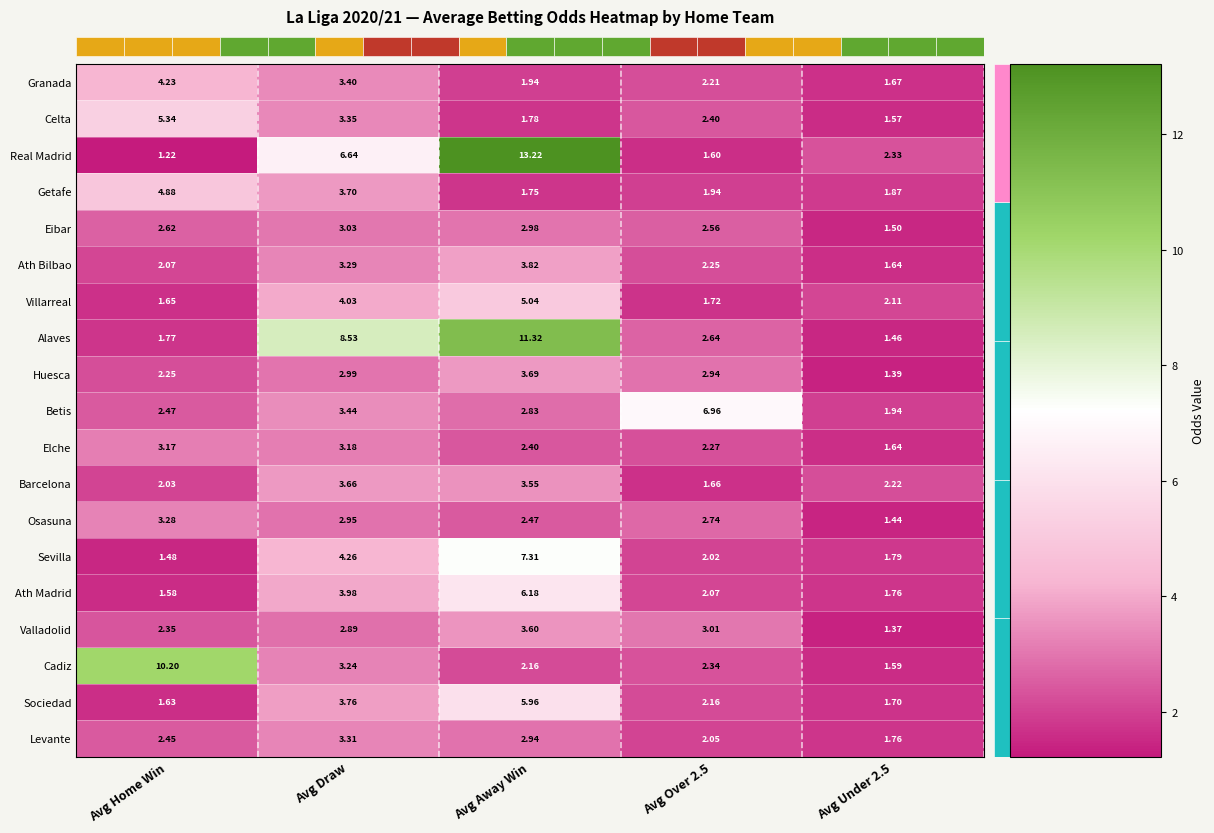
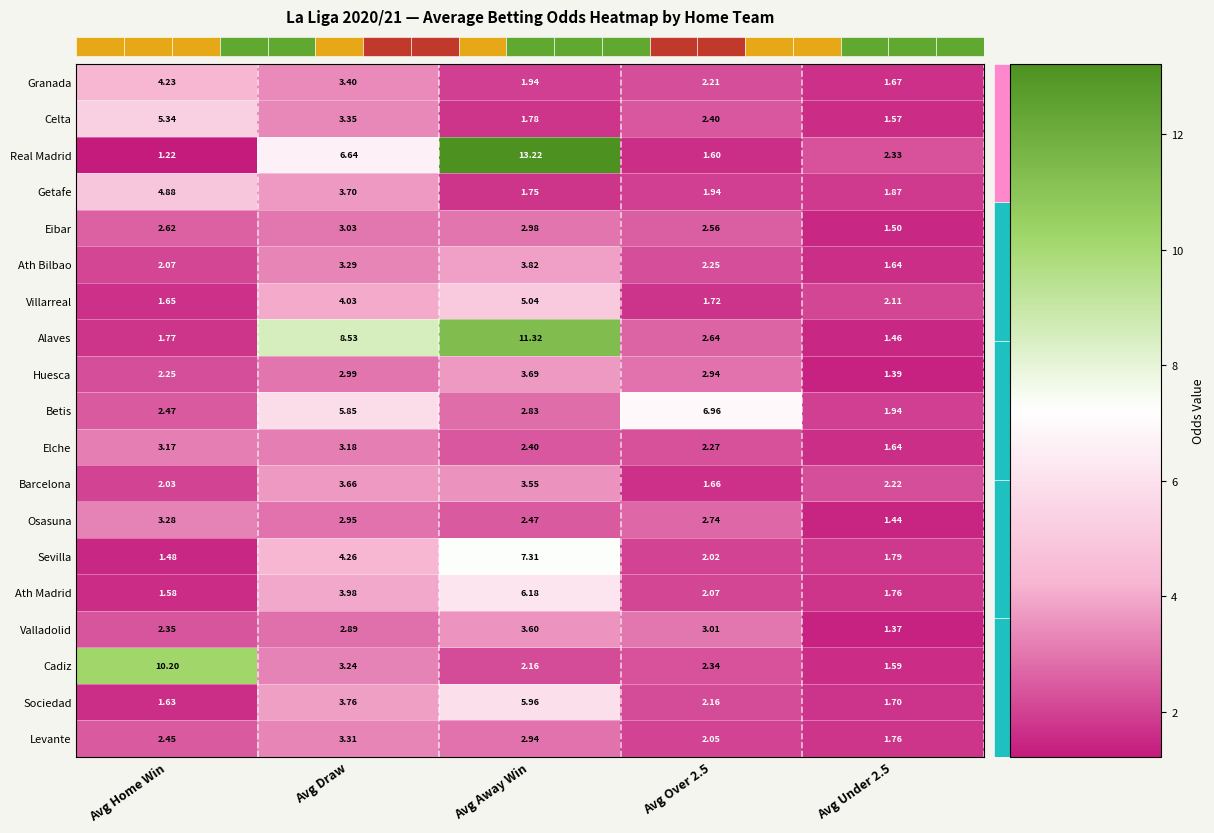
Betis, Avg Draw: 3.44 -> 5.85
